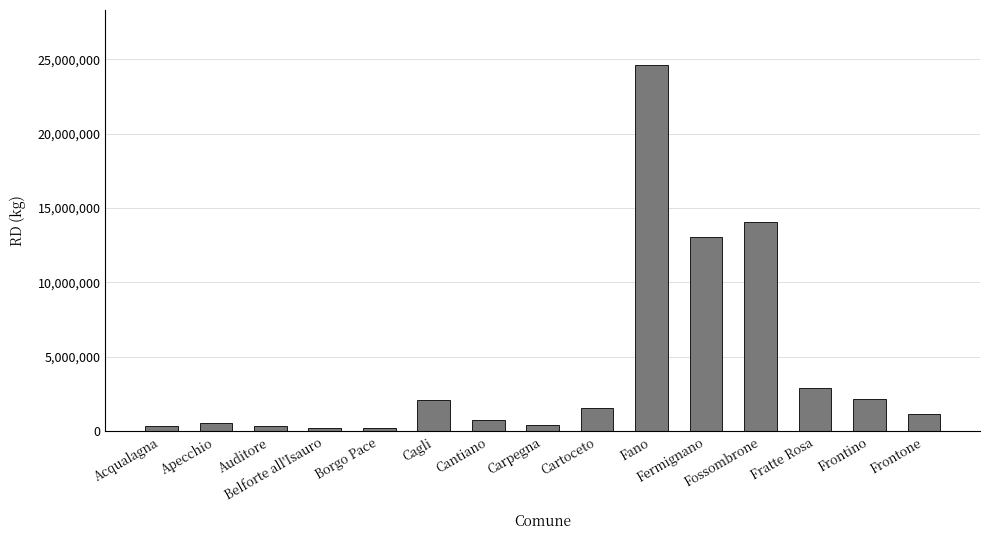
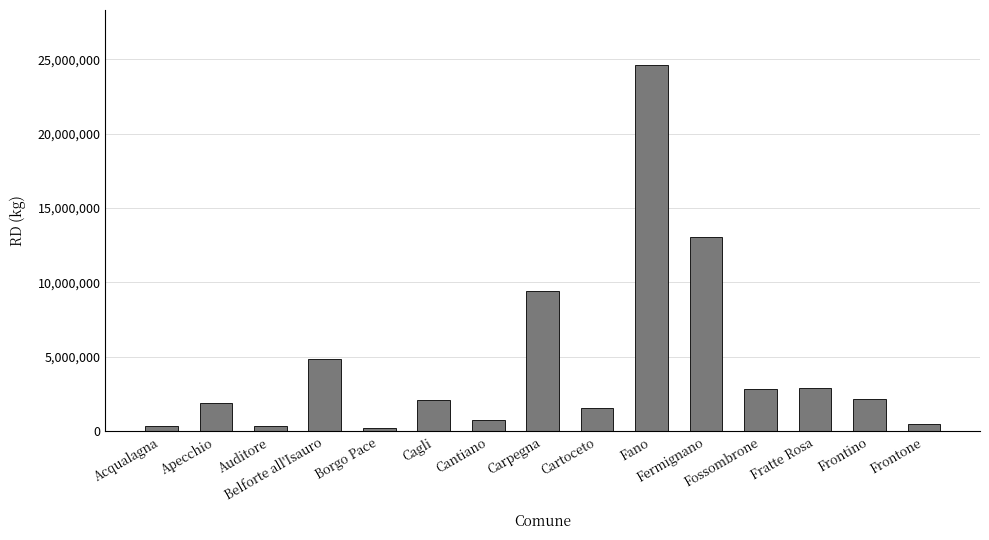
Apecchio: 600,000 -> 1,900,000
Belforte all'Isauro: 200,000 -> 4,900,000
Carpegna: 400,000 -> 9,400,000
Fossombrone: 14,100,000 -> 2,900,000
Frontone: 1,100,000 -> 500,000
